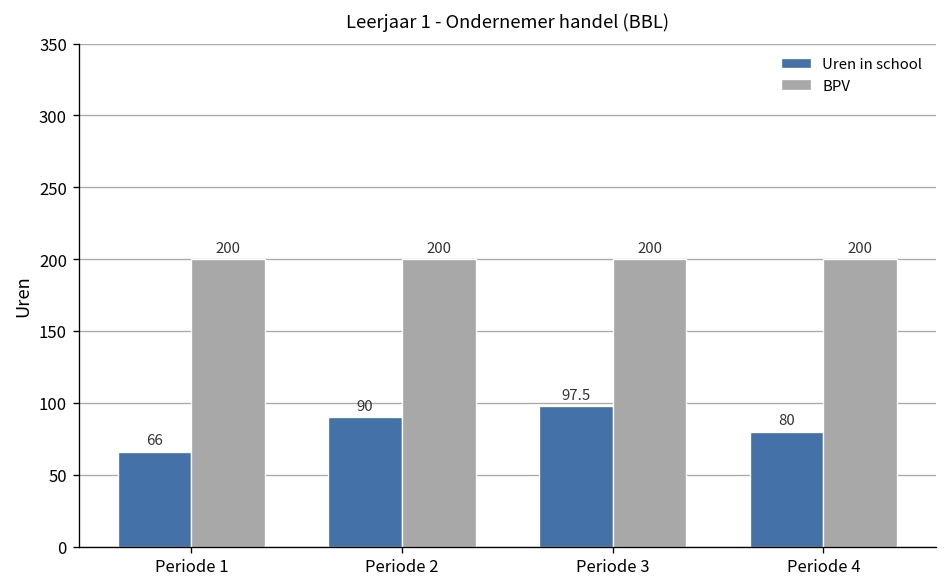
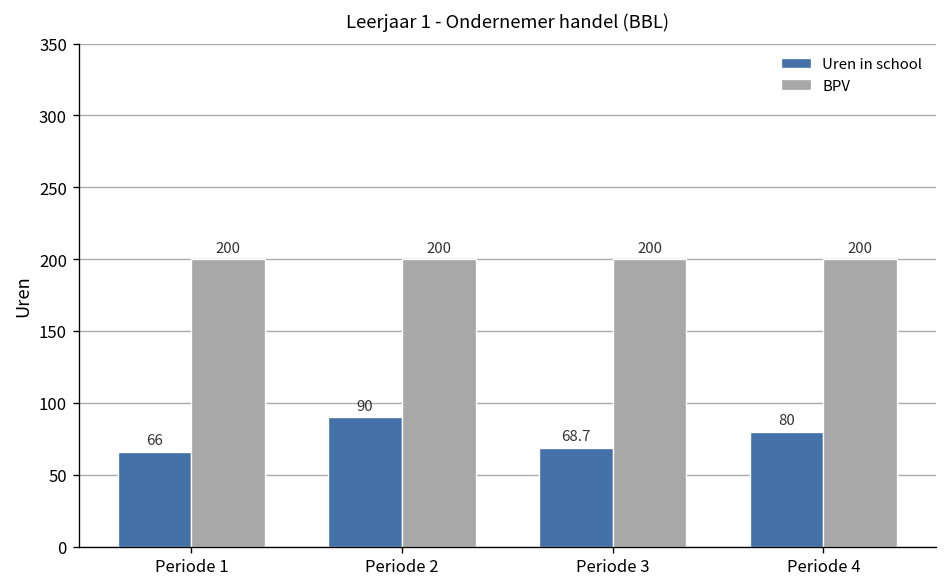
Uren in school, Periode 3: 97.5 -> 68.7
